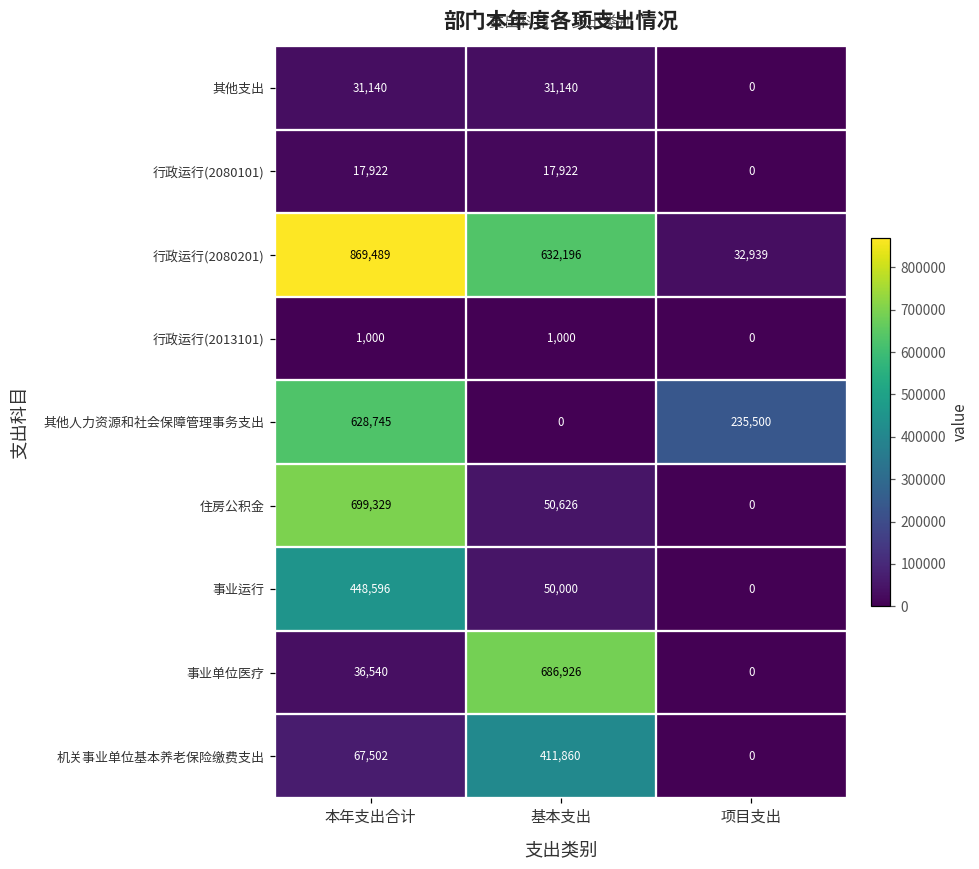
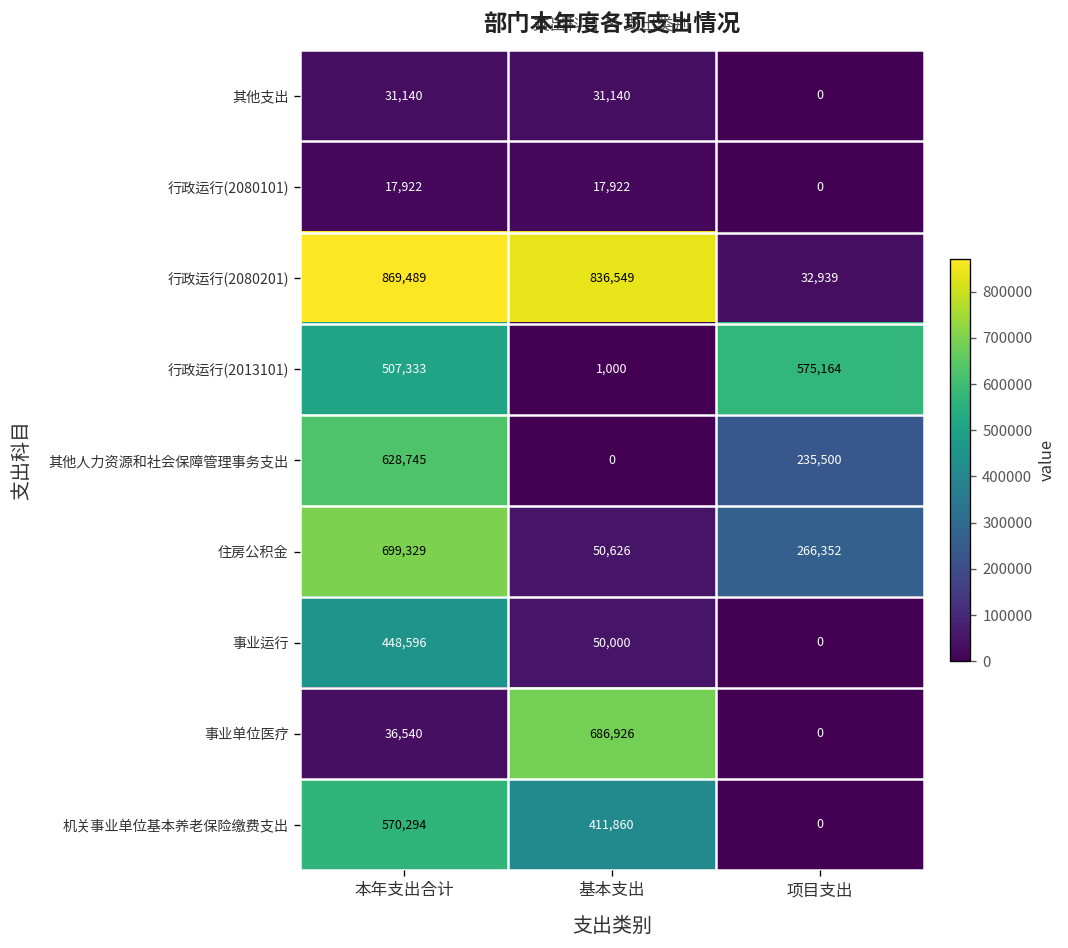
行政运行(2080201), 基本支出: 632,196 -> 836,549
行政运行(2013101), 本年支出合计: 1,000 -> 507,333
行政运行(2013101), 项目支出: 0 -> 575,164
住房公积金, 项目支出: 0 -> 266,352
机关事业单位基本养老保险缴费支出, 本年支出合计: 67,502 -> 570,294
